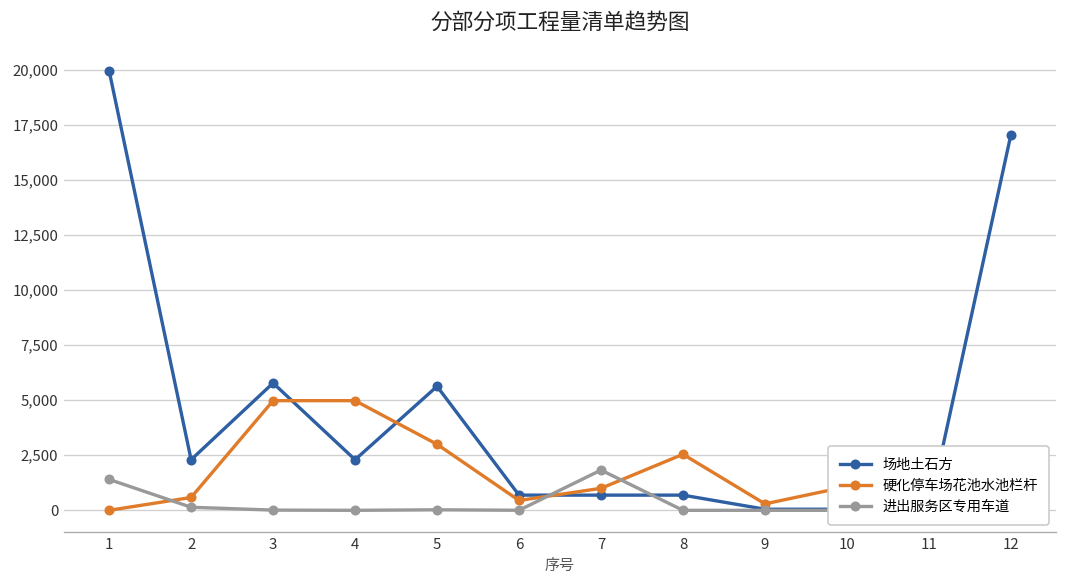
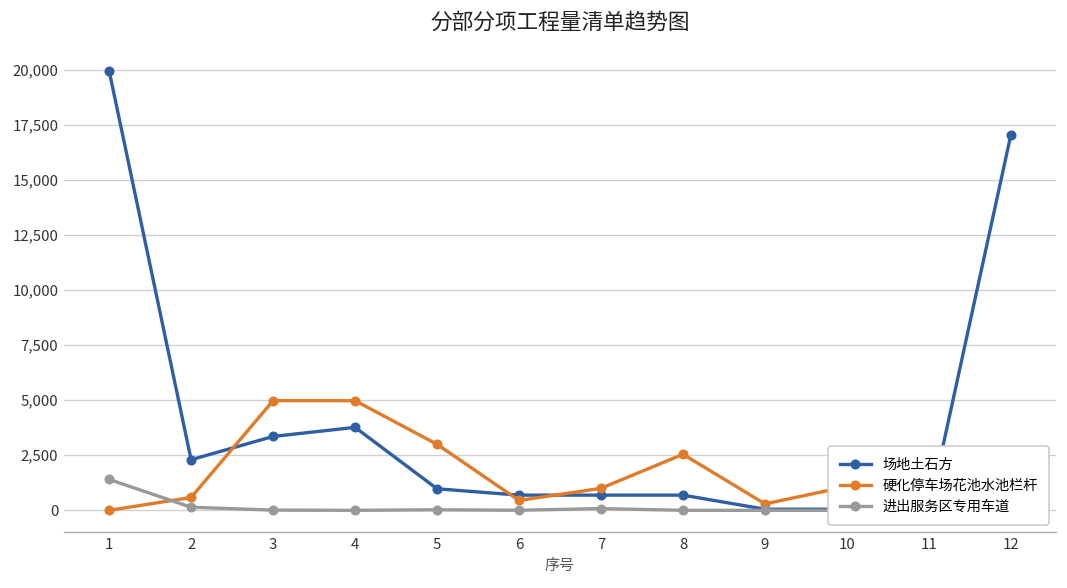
场地土石方, 3: 5,800 -> 3,400
场地土石方, 4: 2,300 -> 3,800
场地土石方, 5: 5,600 -> 1,000
进出服务区专用车道, 7: 1,800 -> 100
